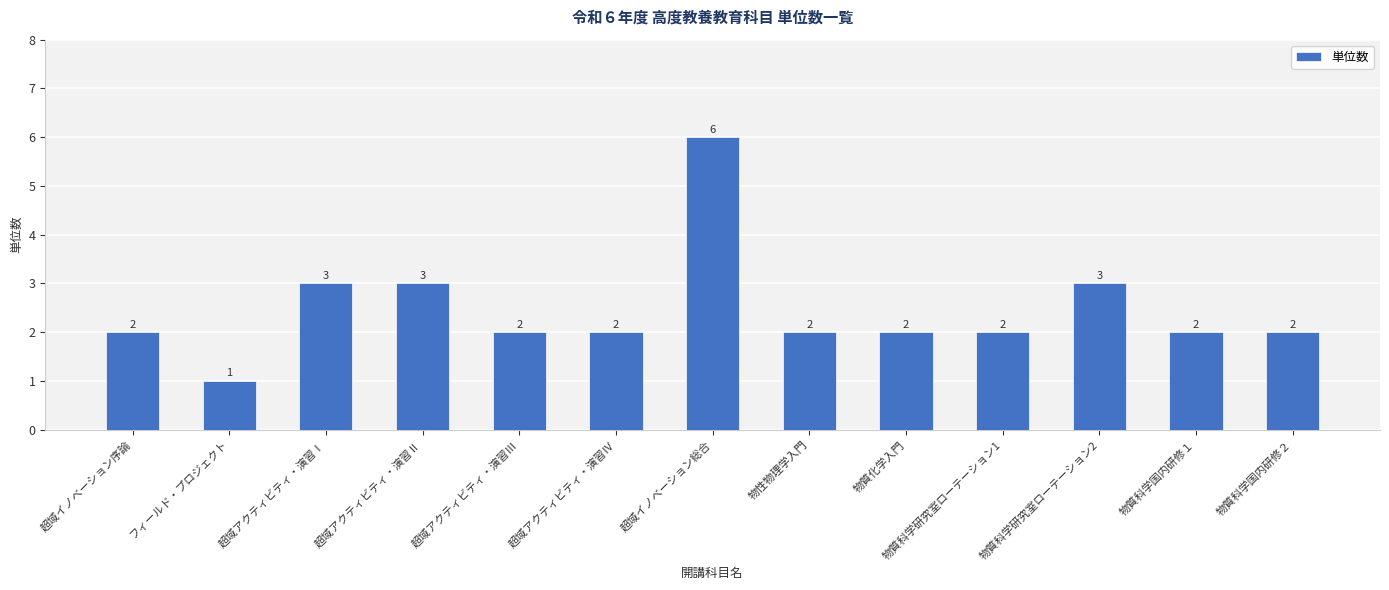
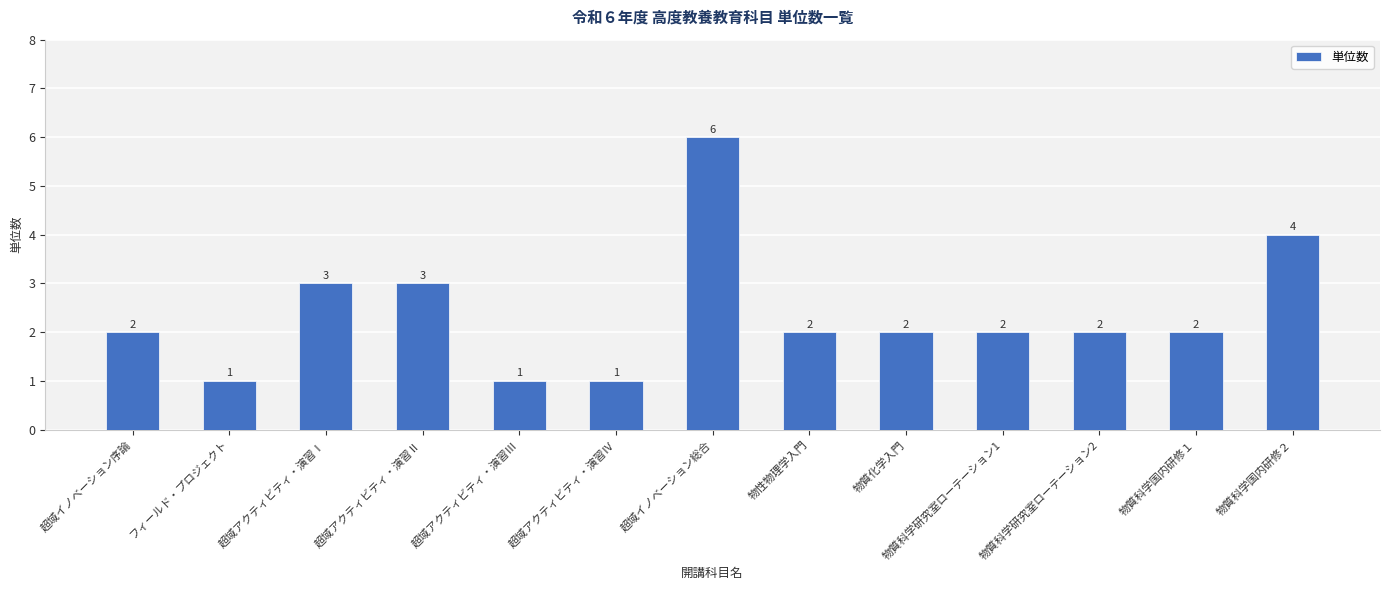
超域アクティビティ・演習Ⅲ: 2 -> 1
超域アクティビティ・演習Ⅳ: 2 -> 1
物質科学研究室ローテーション2: 3 -> 2
物質科学国内研修２: 2 -> 4
